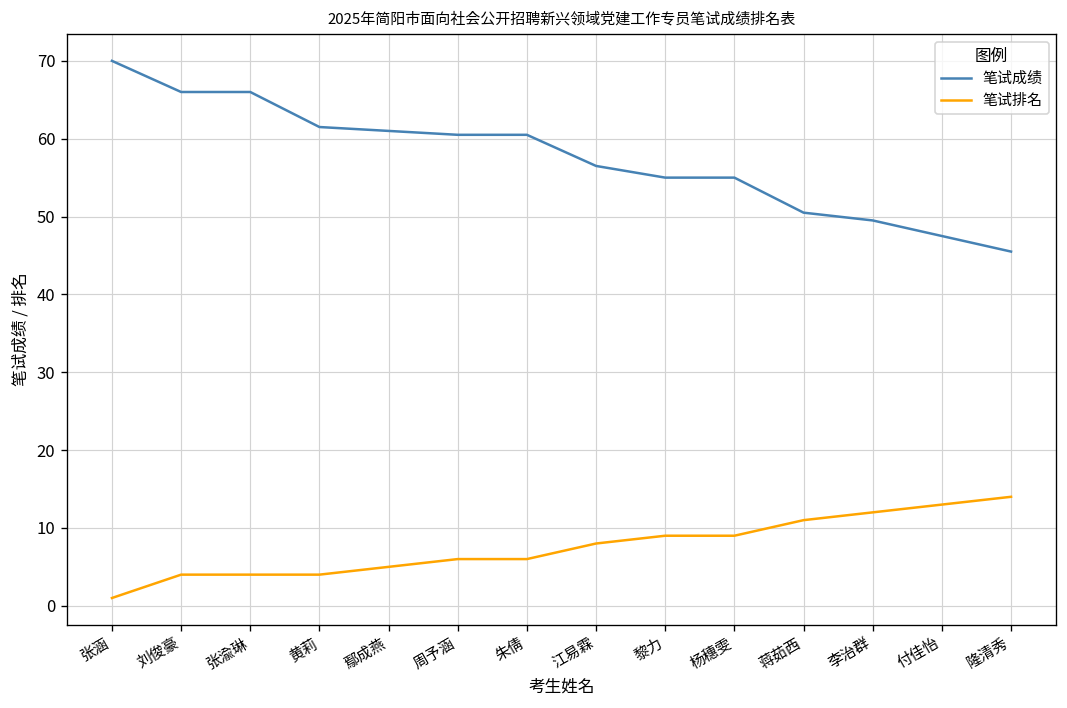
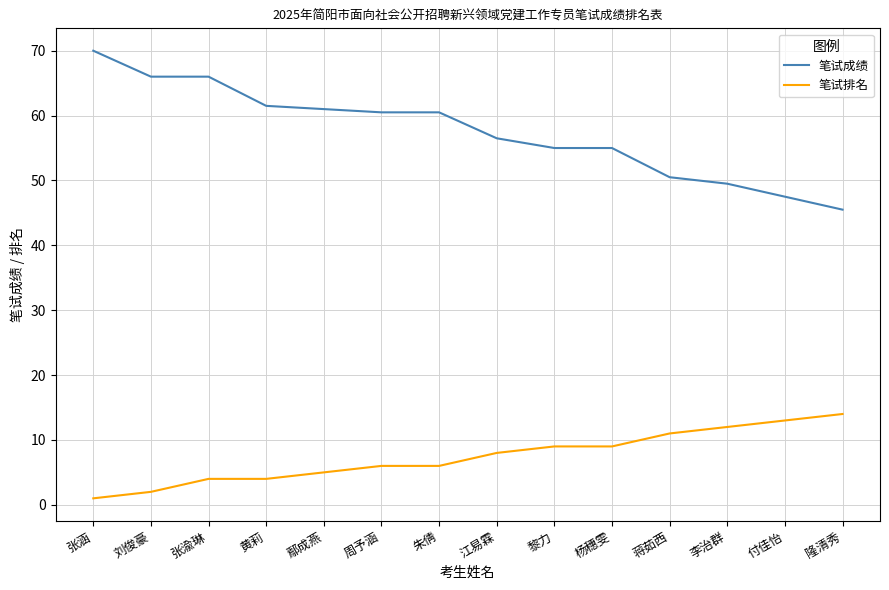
笔试排名, 刘俊豪: 4 -> 2
